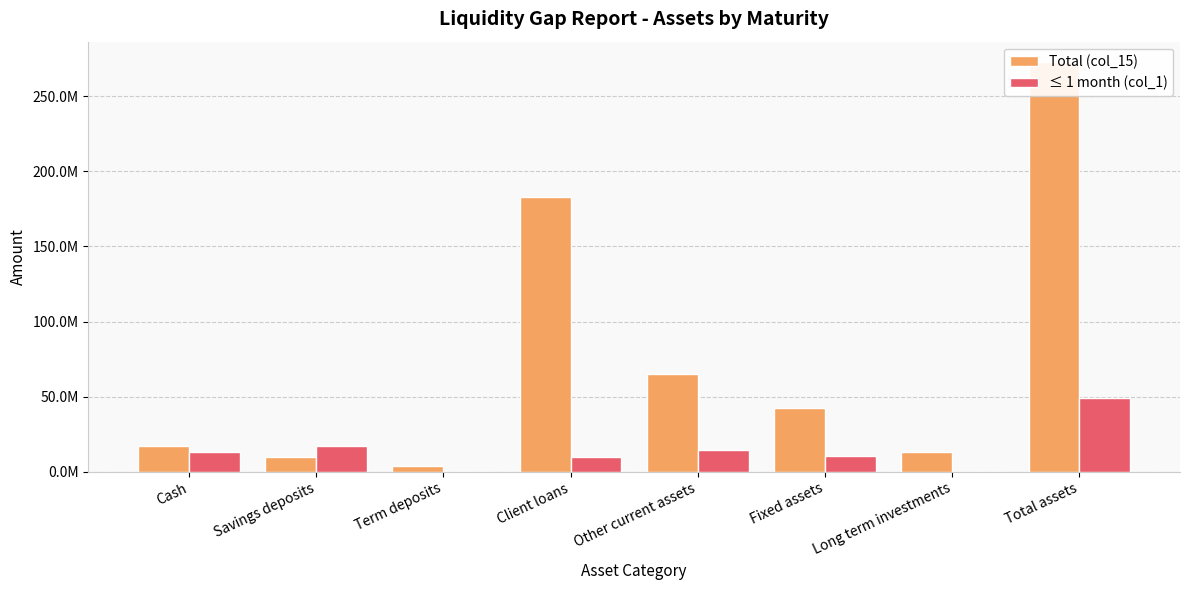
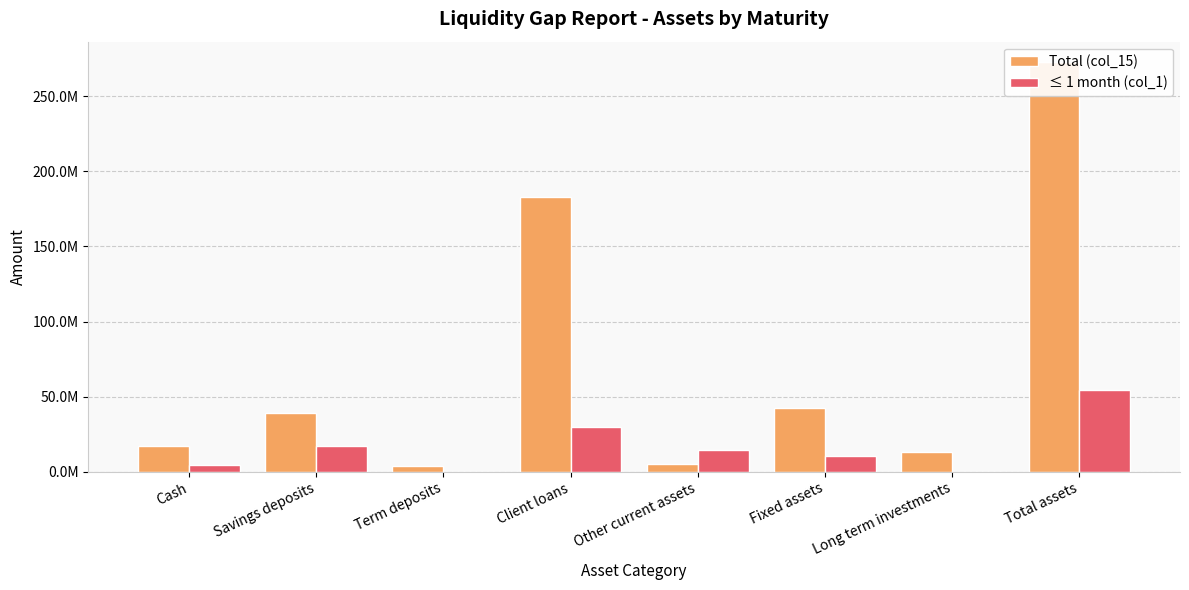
≤ 1 month (col_1), Cash: 13000000 -> 4000000
Total (col_15), Savings deposits: 10000000 -> 39000000
≤ 1 month (col_1), Client loans: 10000000 -> 30000000
Total (col_15), Other current assets: 65000000 -> 5000000
≤ 1 month (col_1), Total assets: 49000000 -> 55000000
